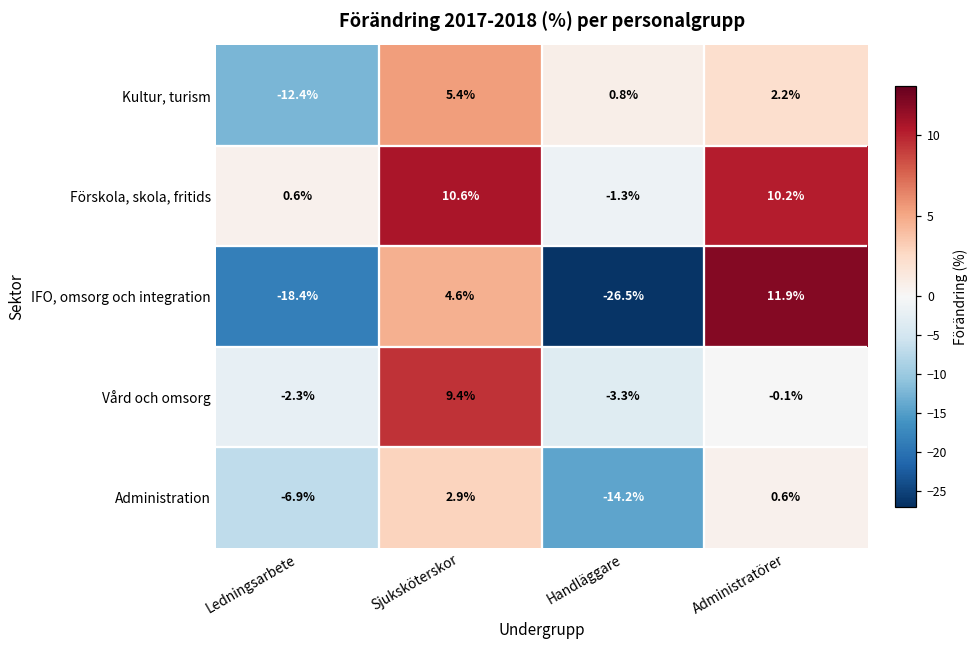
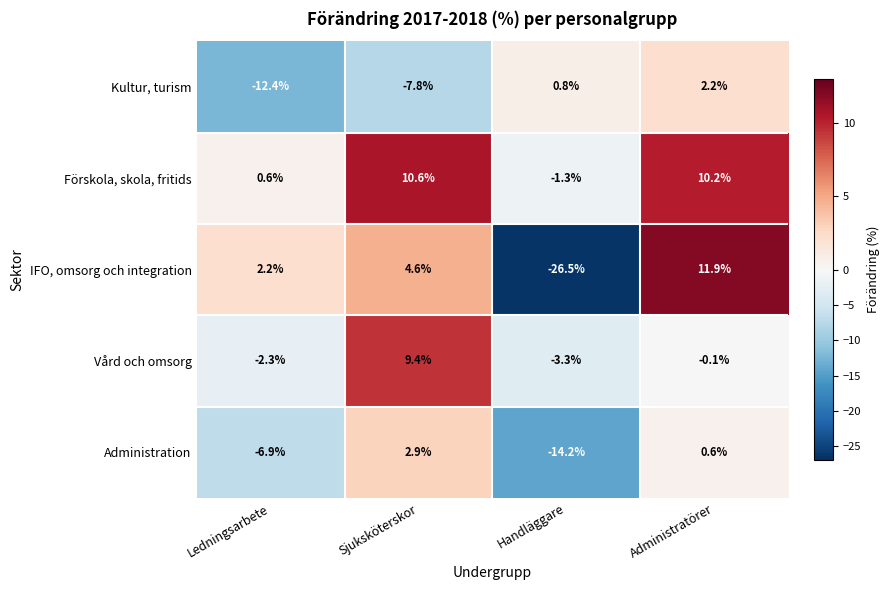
Kultur, turism, Sjuksköterskor: 5.4% -> -7.8%
IFO, omsorg och integration, Ledningsarbete: -18.4% -> 2.2%
